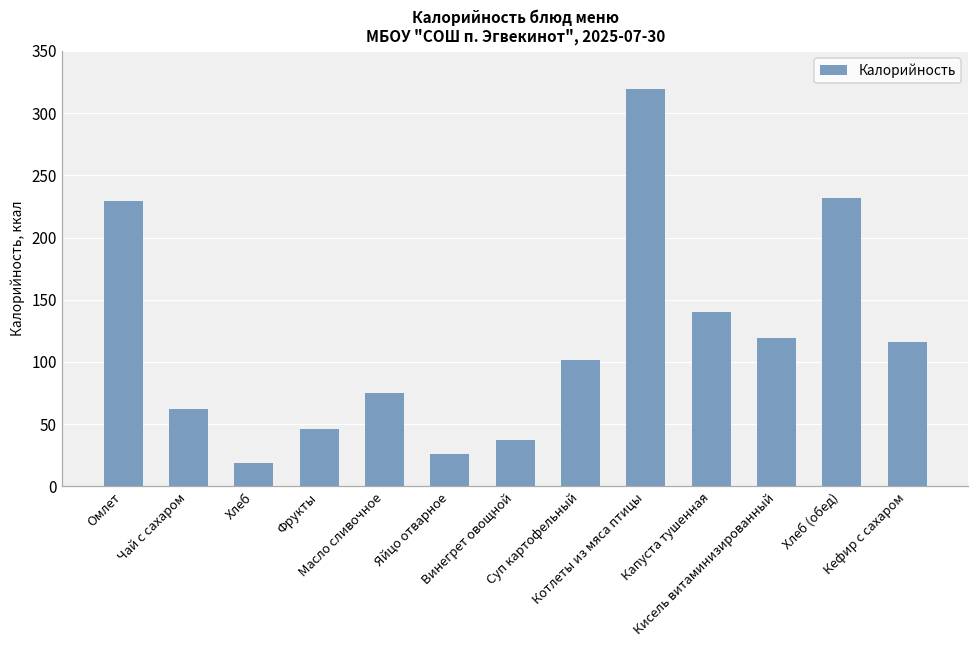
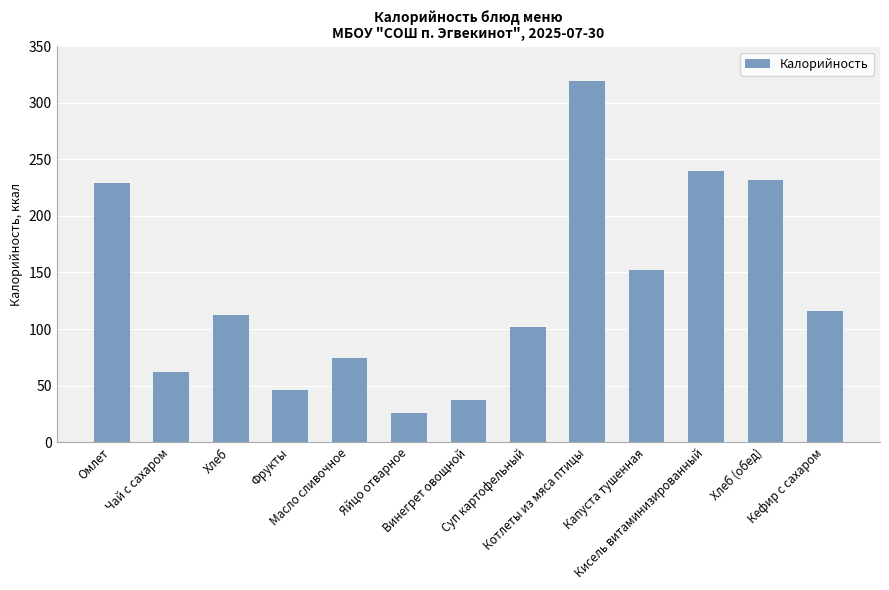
Хлеб: 19 -> 112
Капуста тушенная: 140 -> 153
Кисель витаминизированный: 119 -> 240
